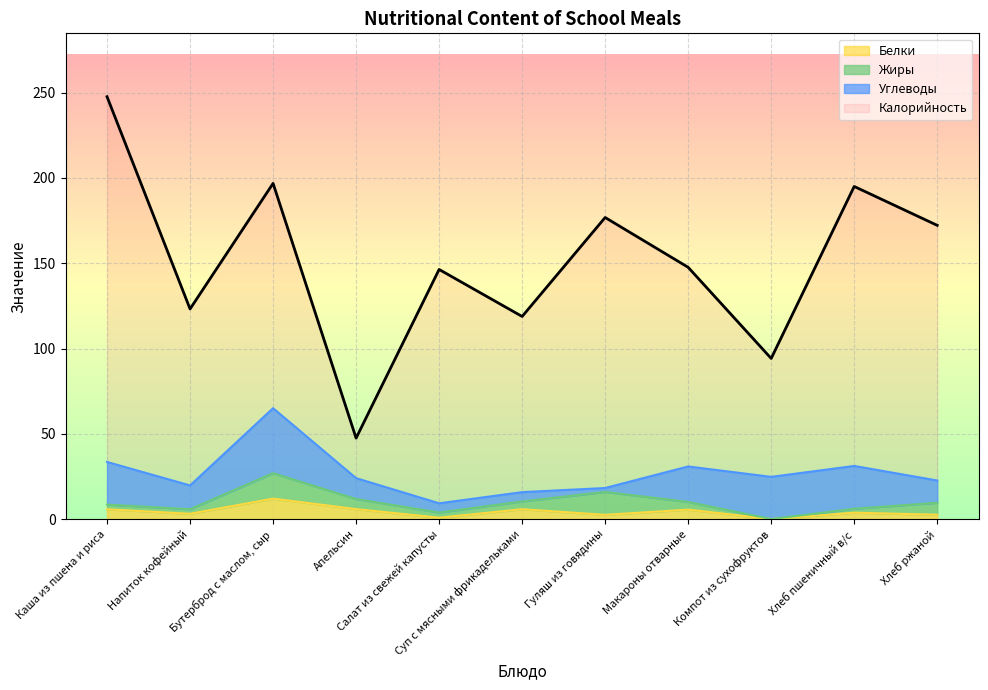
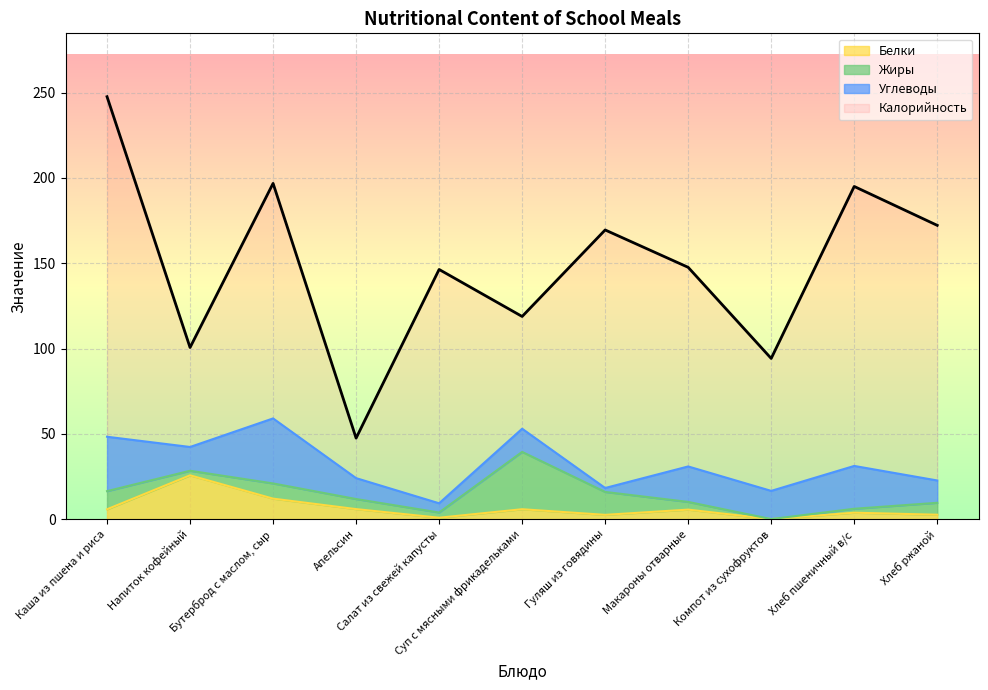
Жиры, Каша из пшена и риса: 3 -> 11
Углеводы, Каша из пшена и риса: 25 -> 32
Белки, Напиток кофейный: 3 -> 26
Калорийность, Напиток кофейный: 123 -> 101
Жиры, Бутерброд с маслом, сыр: 15 -> 9
Жиры, Суп с мясными фрикадельками: 5 -> 34
Углеводы, Суп с мясными фрикадельками: 5 -> 14
Калорийность, Гуляш из говядины: 177 -> 170
Углеводы, Компот из сухофруктов: 25 -> 17
